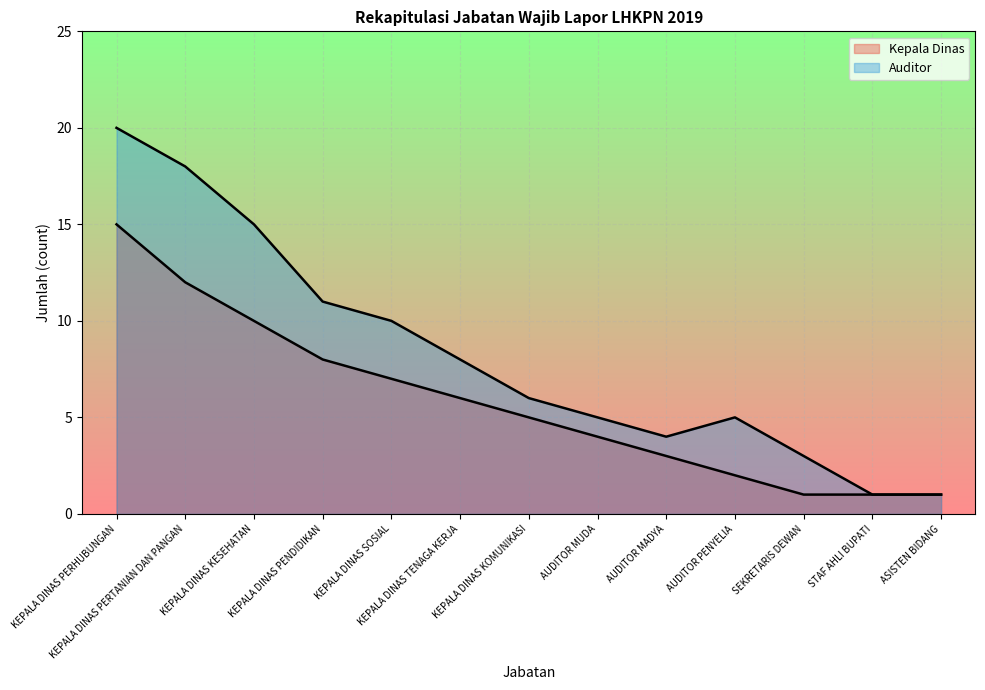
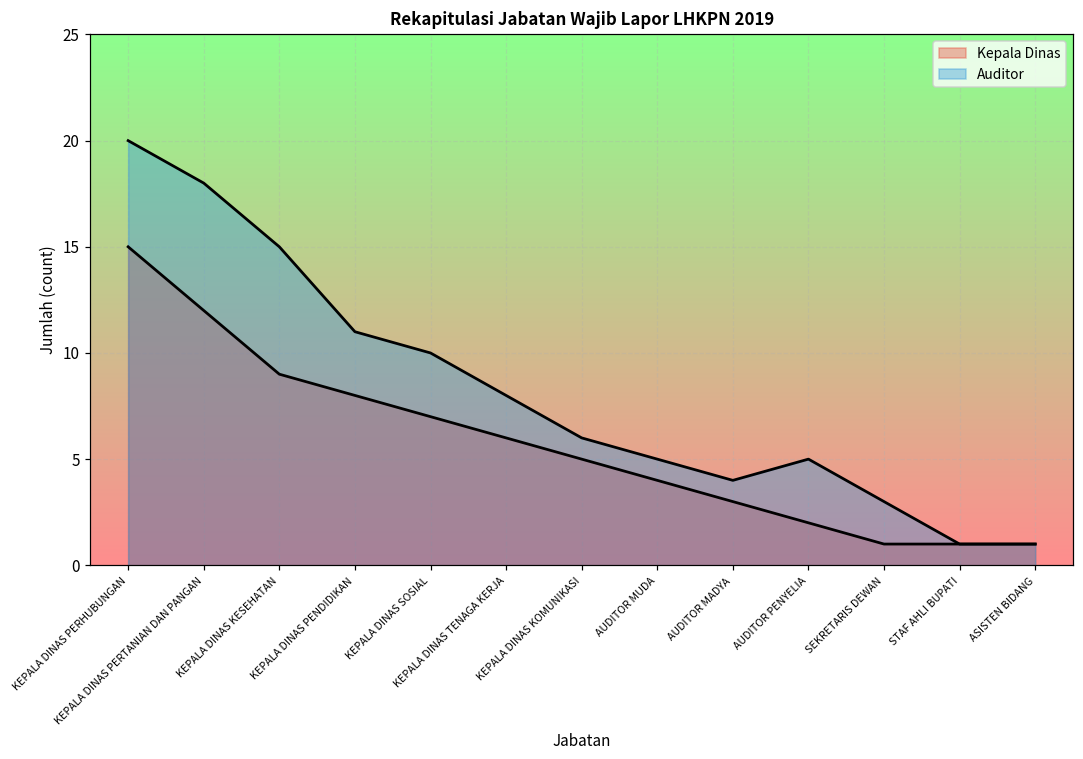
Kepala Dinas, KEPALA DINAS KESEHATAN: 10 -> 9
